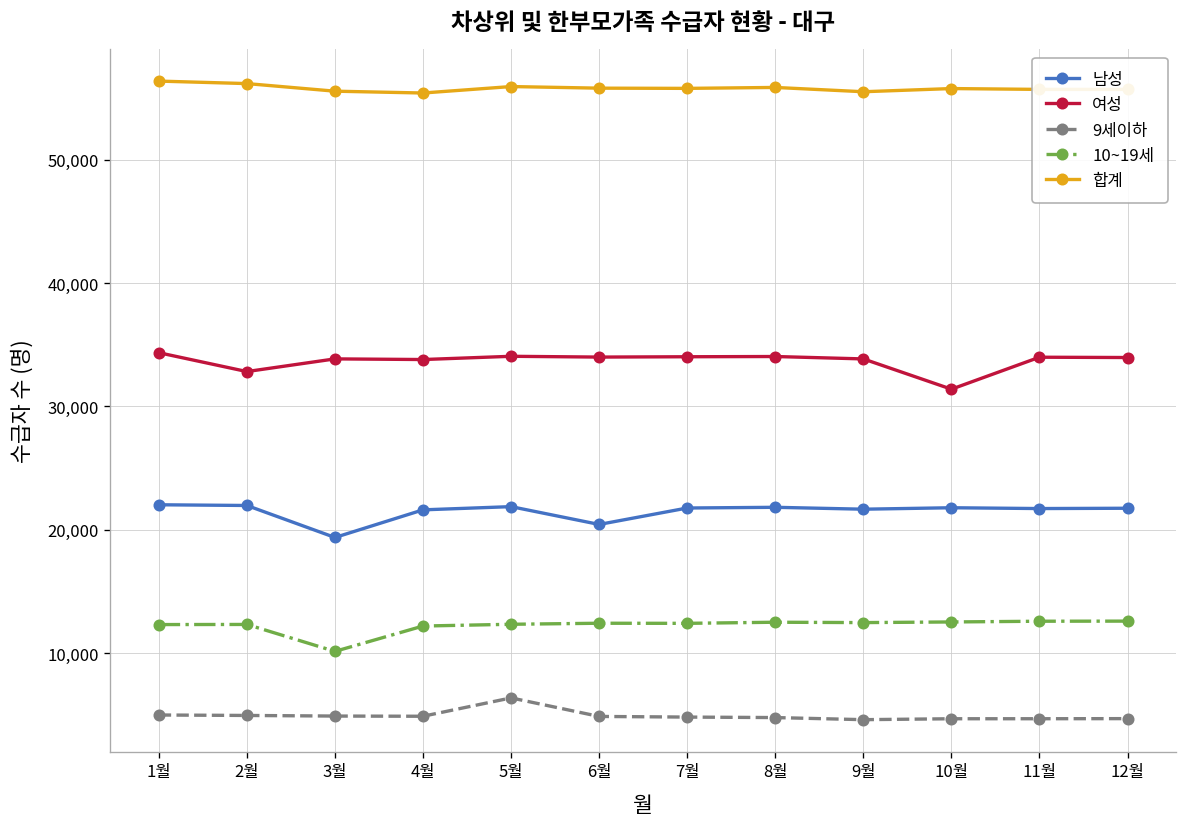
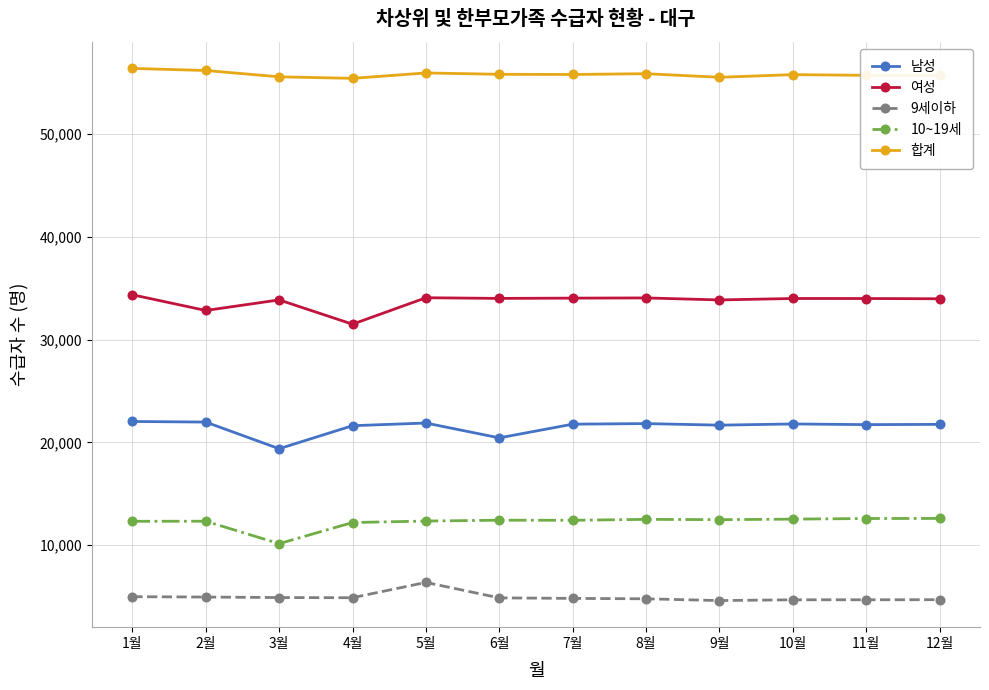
여성, 4월: 33,800 -> 31,500
여성, 10월: 31,400 -> 34,000
